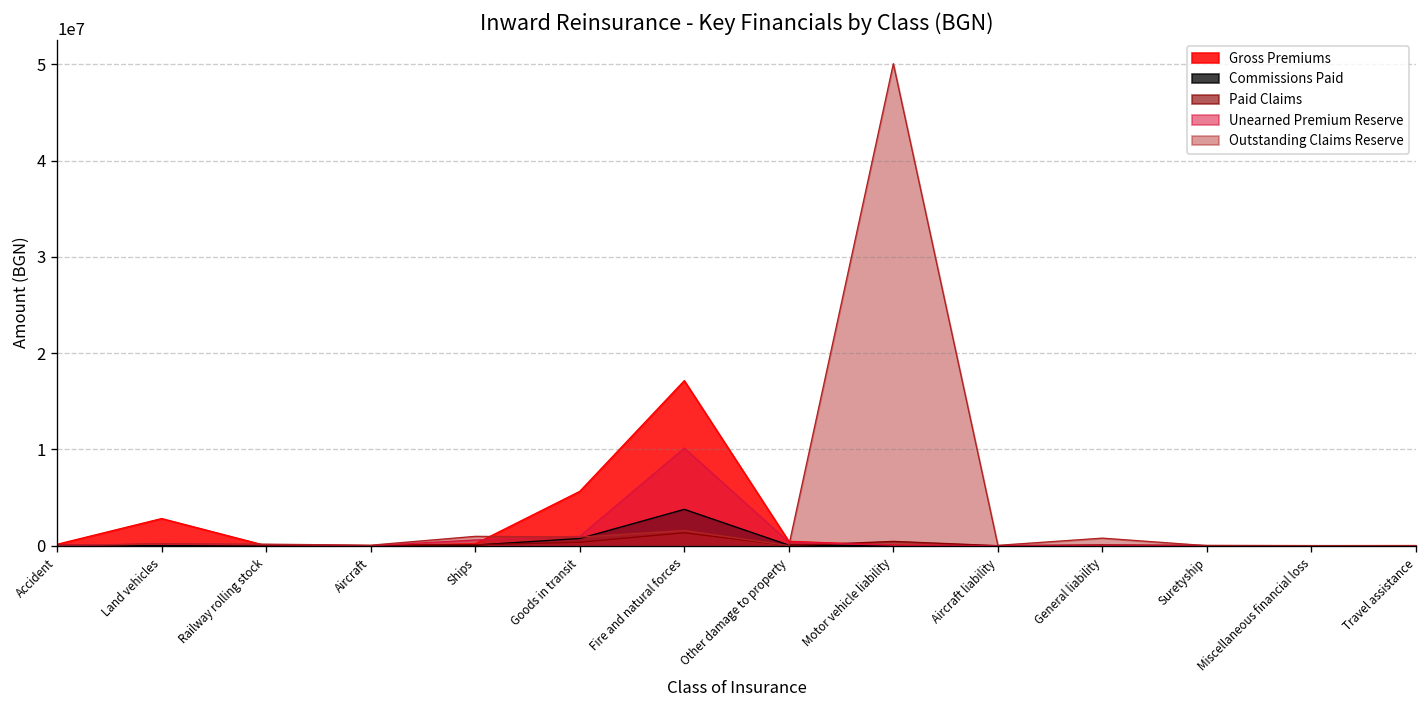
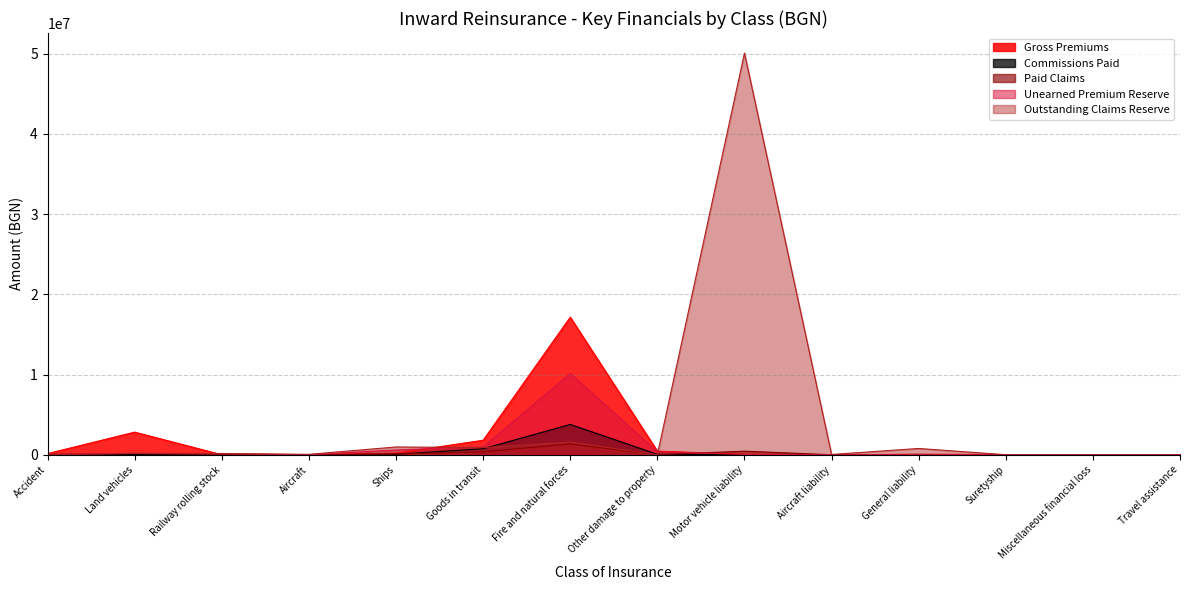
Gross Premiums, Goods in transit: 6000000 -> 2000000
